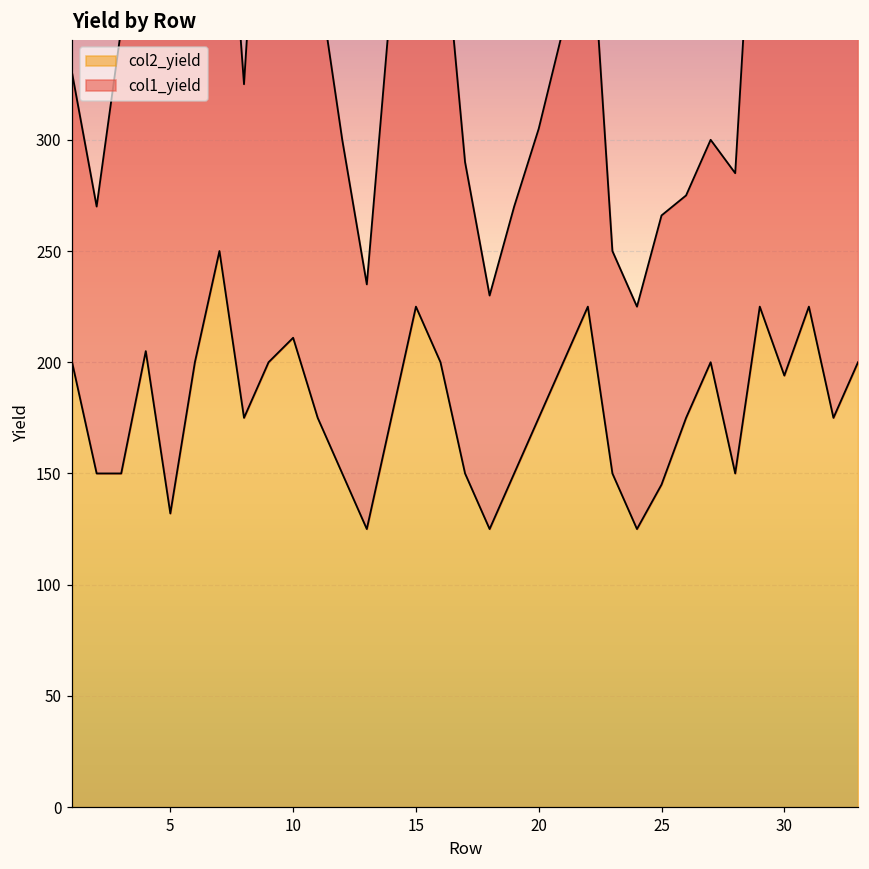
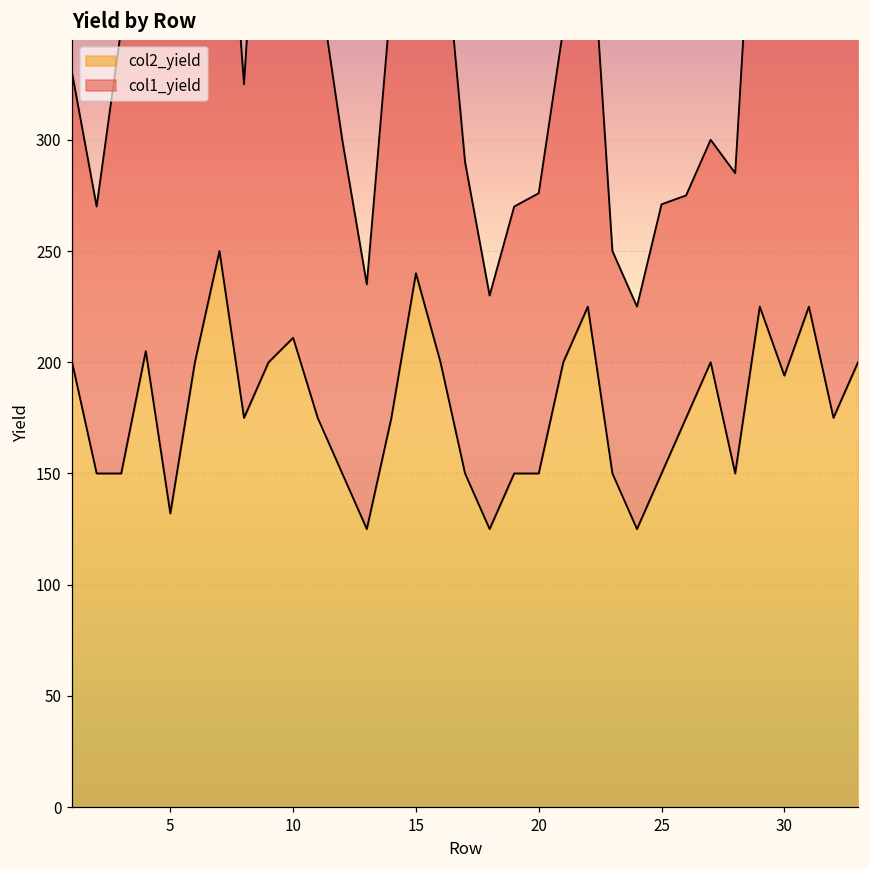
col2_yield, 15: 225 -> 240
col2_yield, 20: 175 -> 150
col1_yield, 20: 130 -> 126
col2_yield, 25: 145 -> 150
